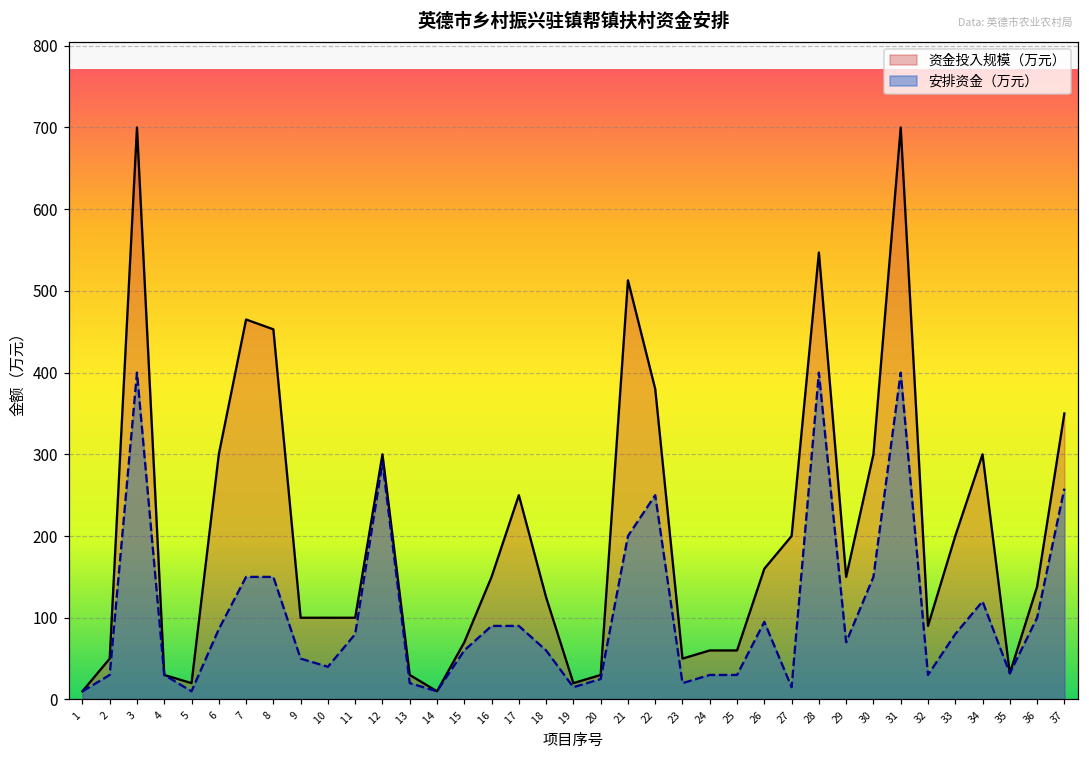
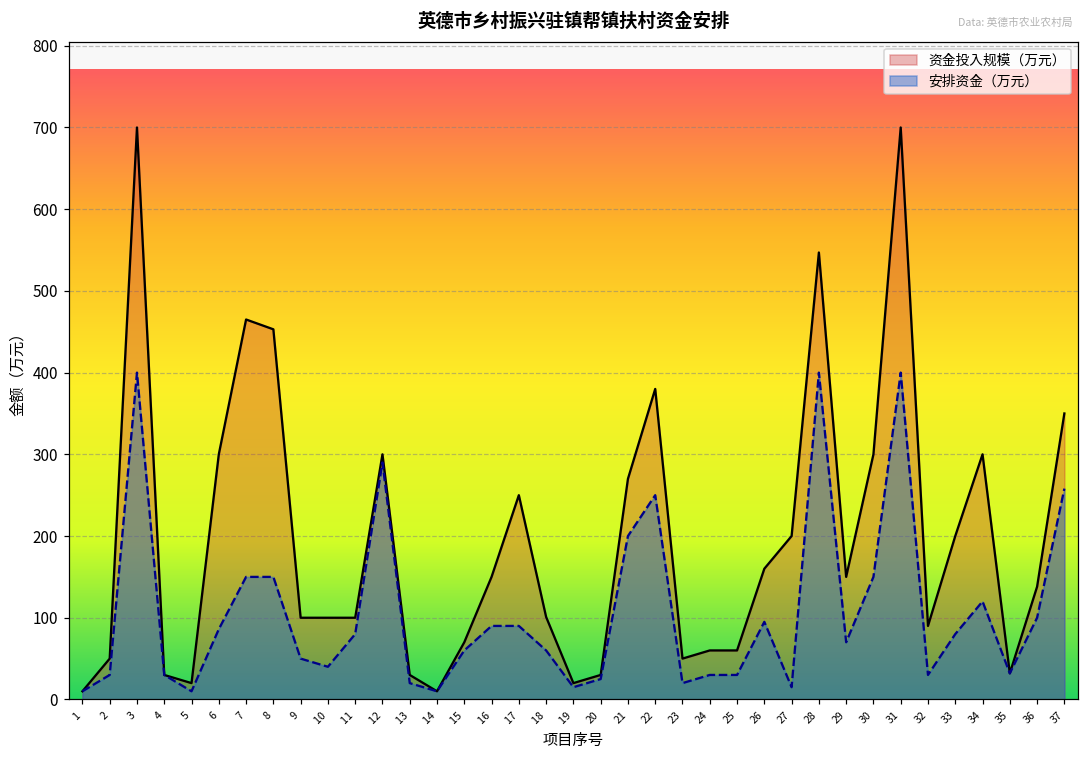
资金投入规模（万元）, 18: 130 -> 100
资金投入规模（万元）, 21: 510 -> 270
